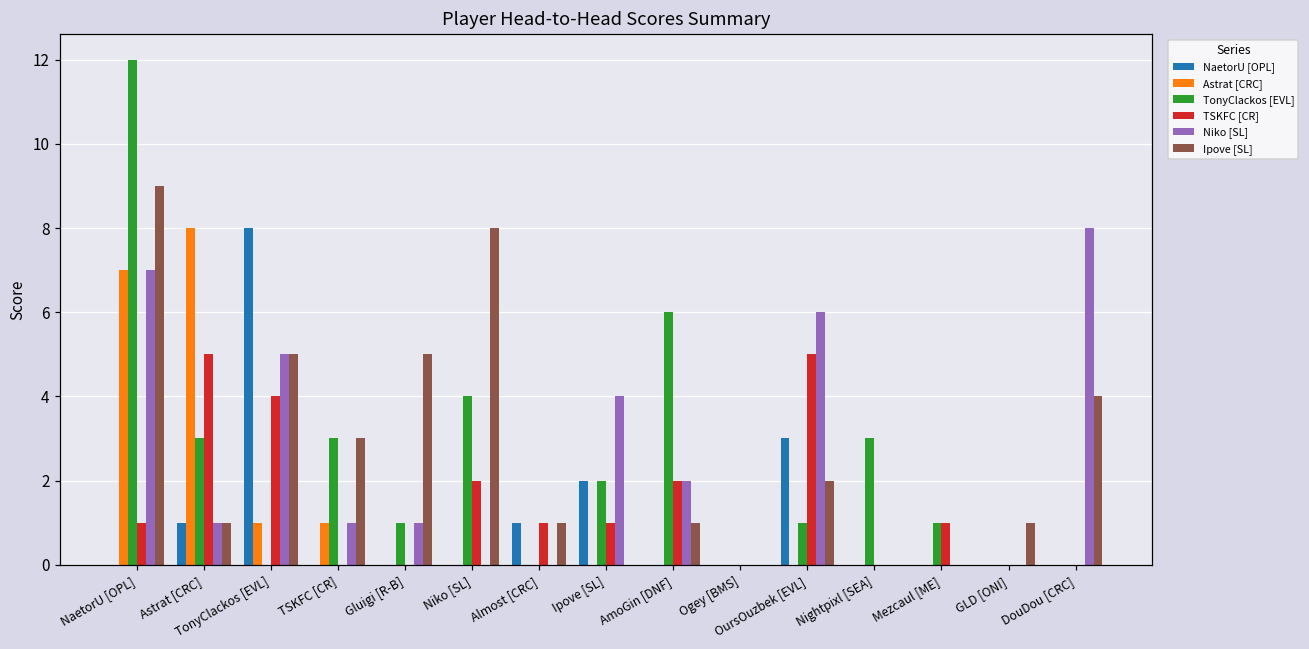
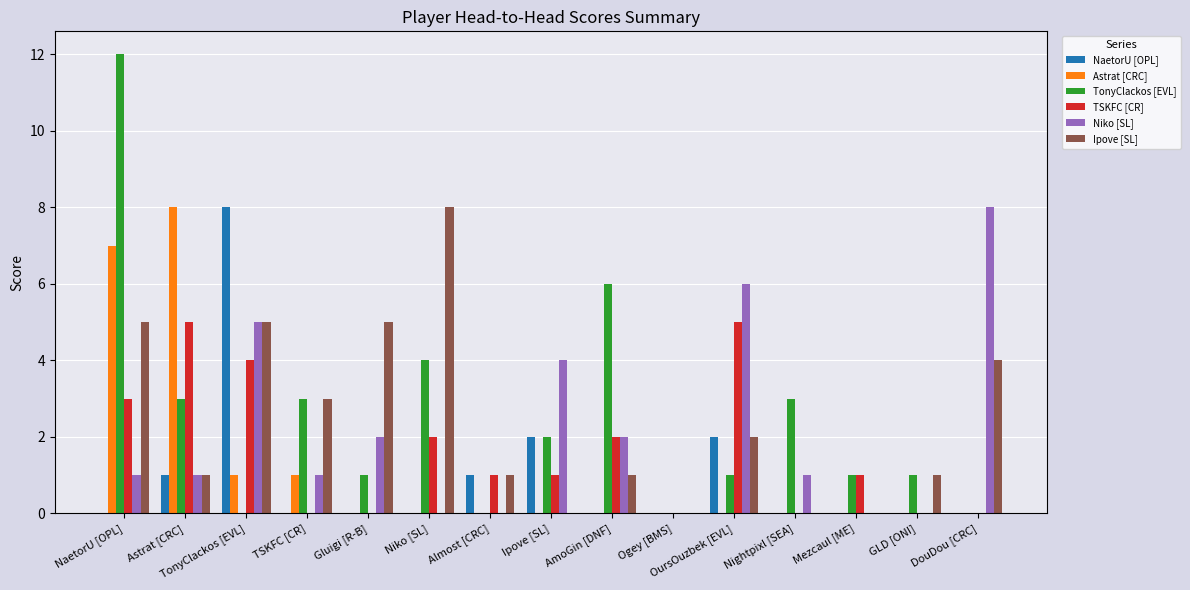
TSKFC [CR], NaetorU [OPL]: 1 -> 3
Niko [SL], NaetorU [OPL]: 7 -> 1
Ipove [SL], NaetorU [OPL]: 9 -> 5
Niko [SL], Gluigi [R-B]: 1 -> 2
NaetorU [OPL], OursOuzbek [EVL]: 3 -> 2
Niko [SL], Nightpixl [SEA]: 0 -> 1
TonyClackos [EVL], GLD [ONI]: 0 -> 1
